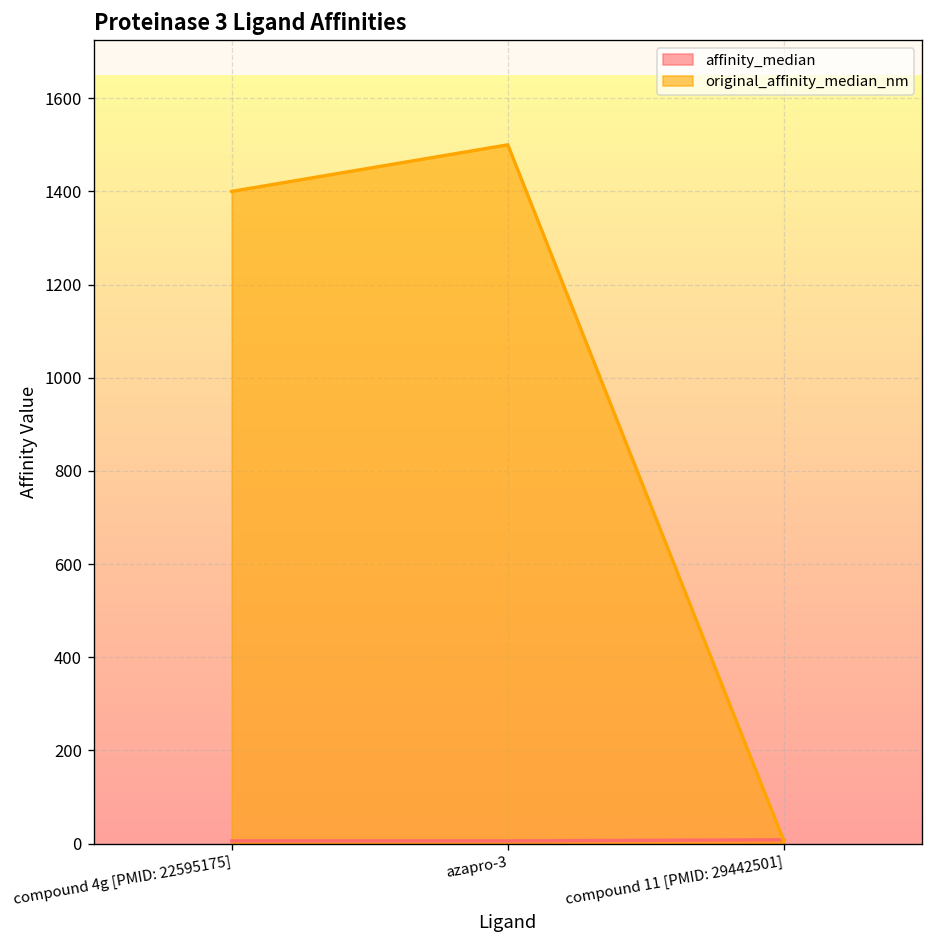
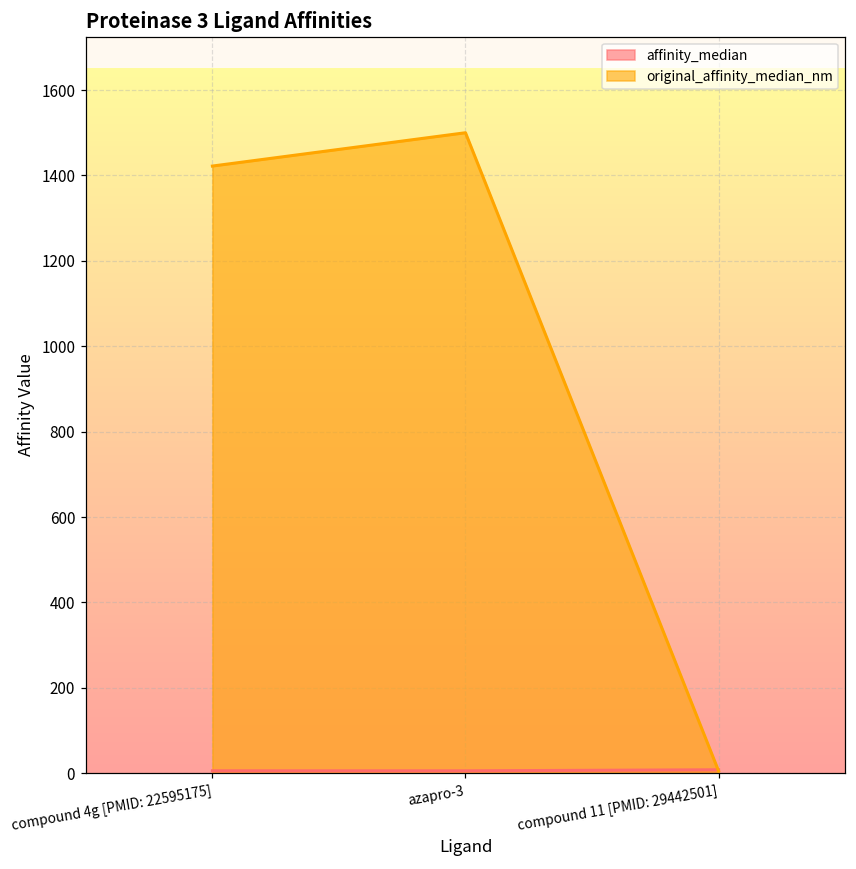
original_affinity_median_nm, compound 4g [PMID: 22595175]: 1400 -> 1420
